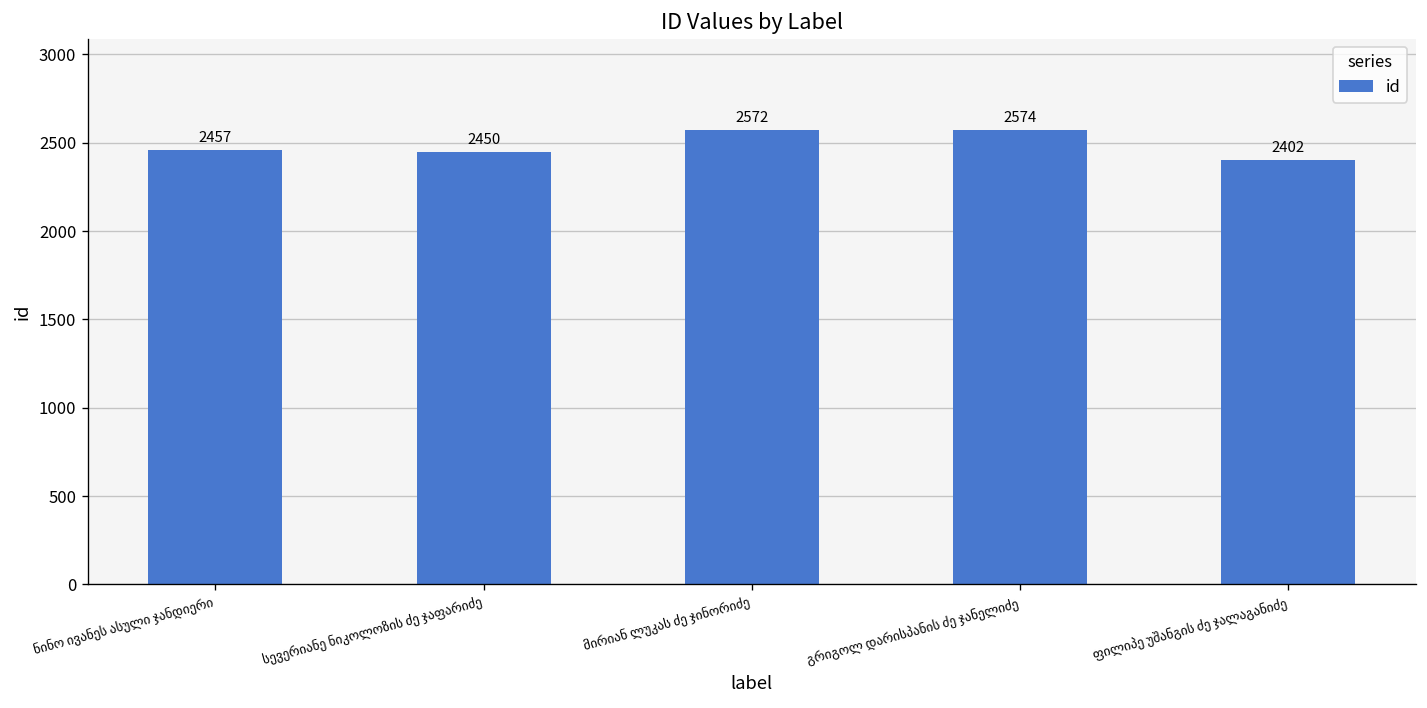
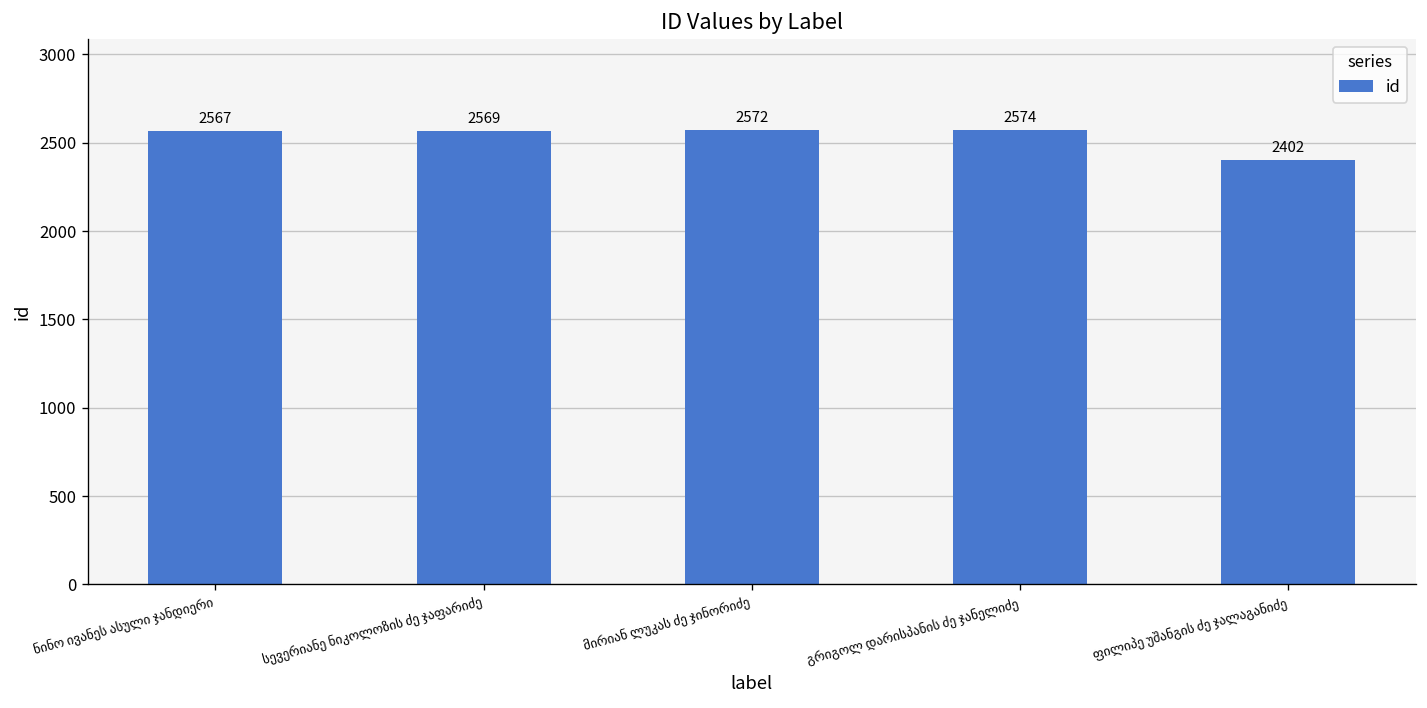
ნინო ივანეს ასული ჯანდიერი: 2457 -> 2567
სევერიანე ნიკოლოზის ძე ჯაფარიძე: 2450 -> 2569
